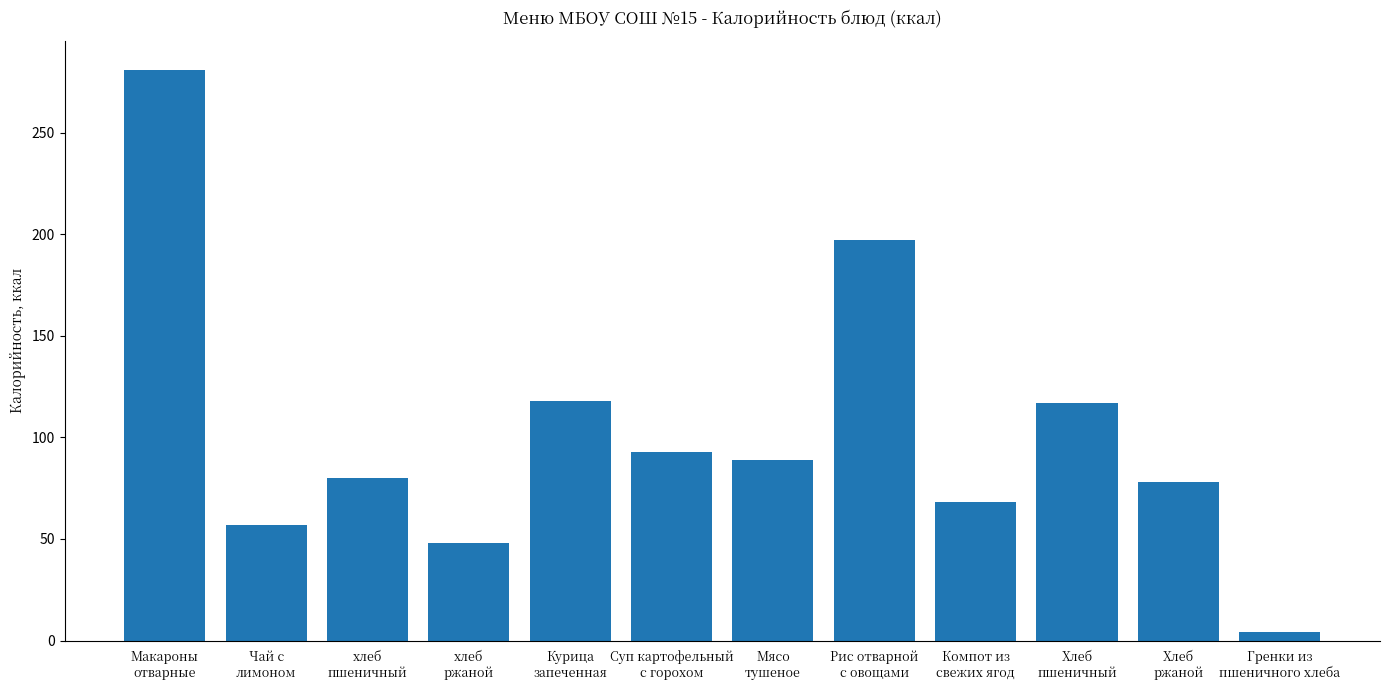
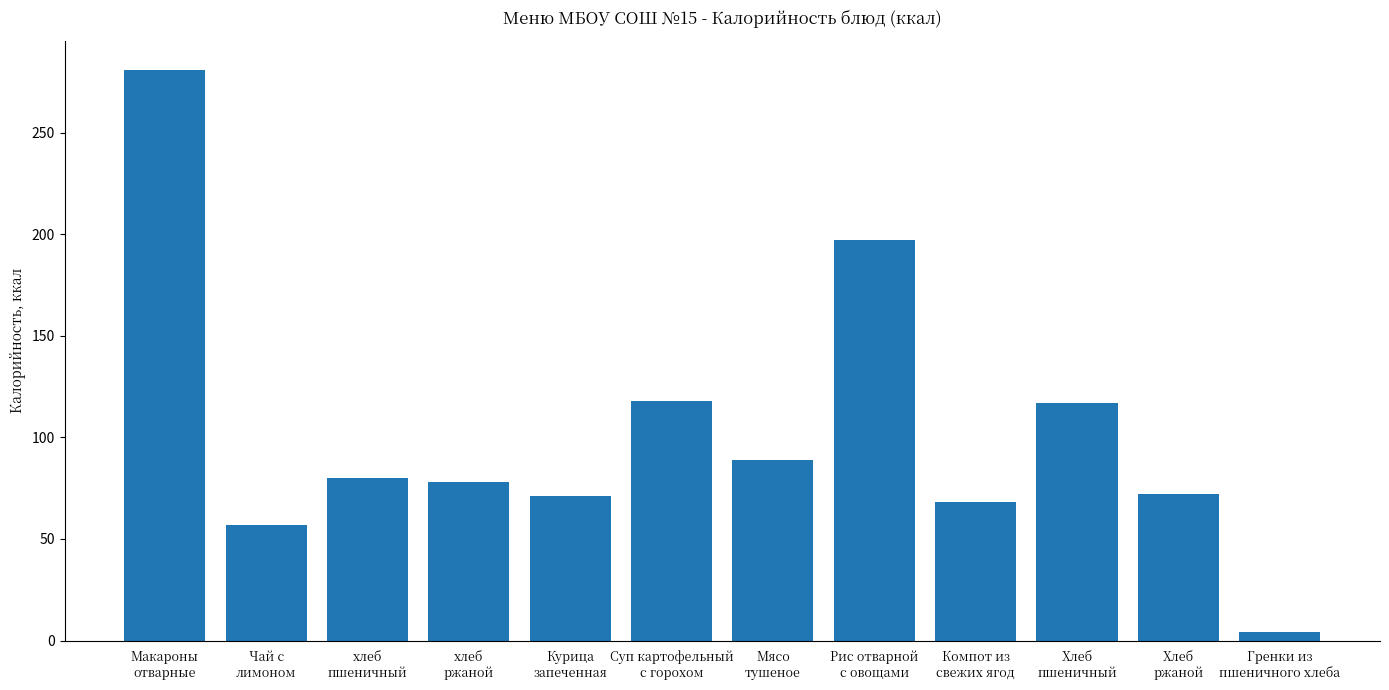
хлеб ржаной: 48 -> 78
Курица запеченная: 118 -> 71
Суп картофельный с горохом: 93 -> 118
Хлеб ржаной: 78 -> 72
